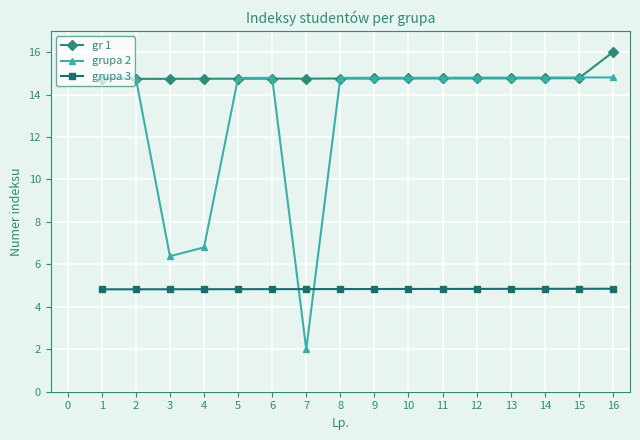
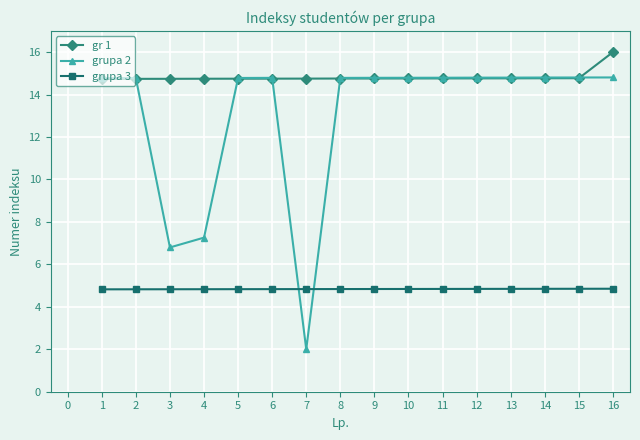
grupa 2, 3: 6.4 -> 6.8
grupa 2, 4: 6.8 -> 7.3
